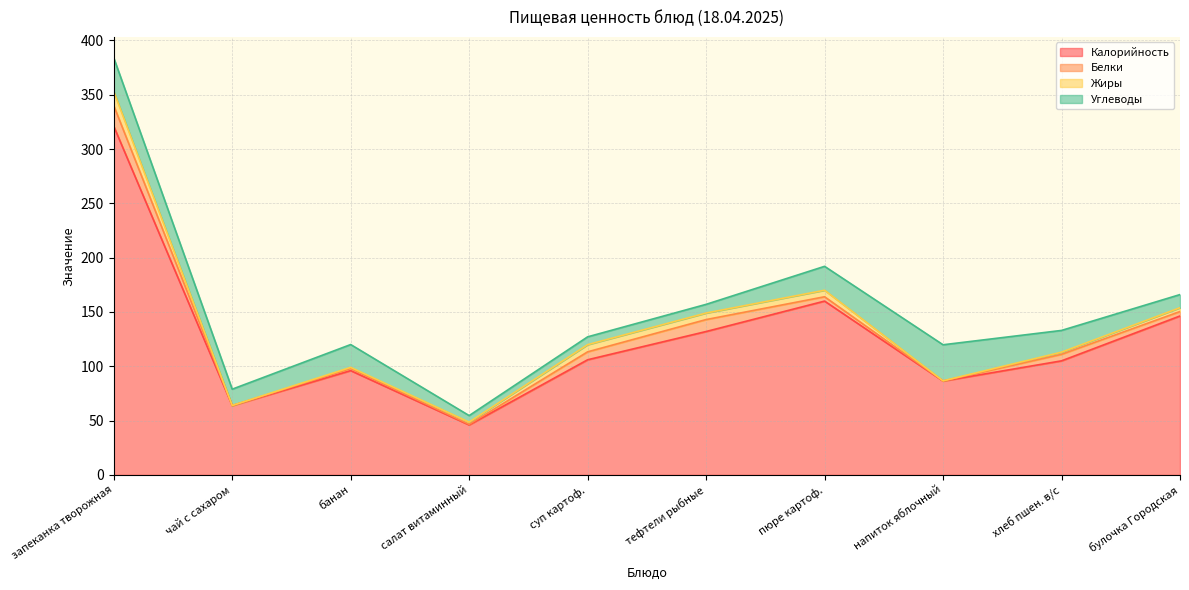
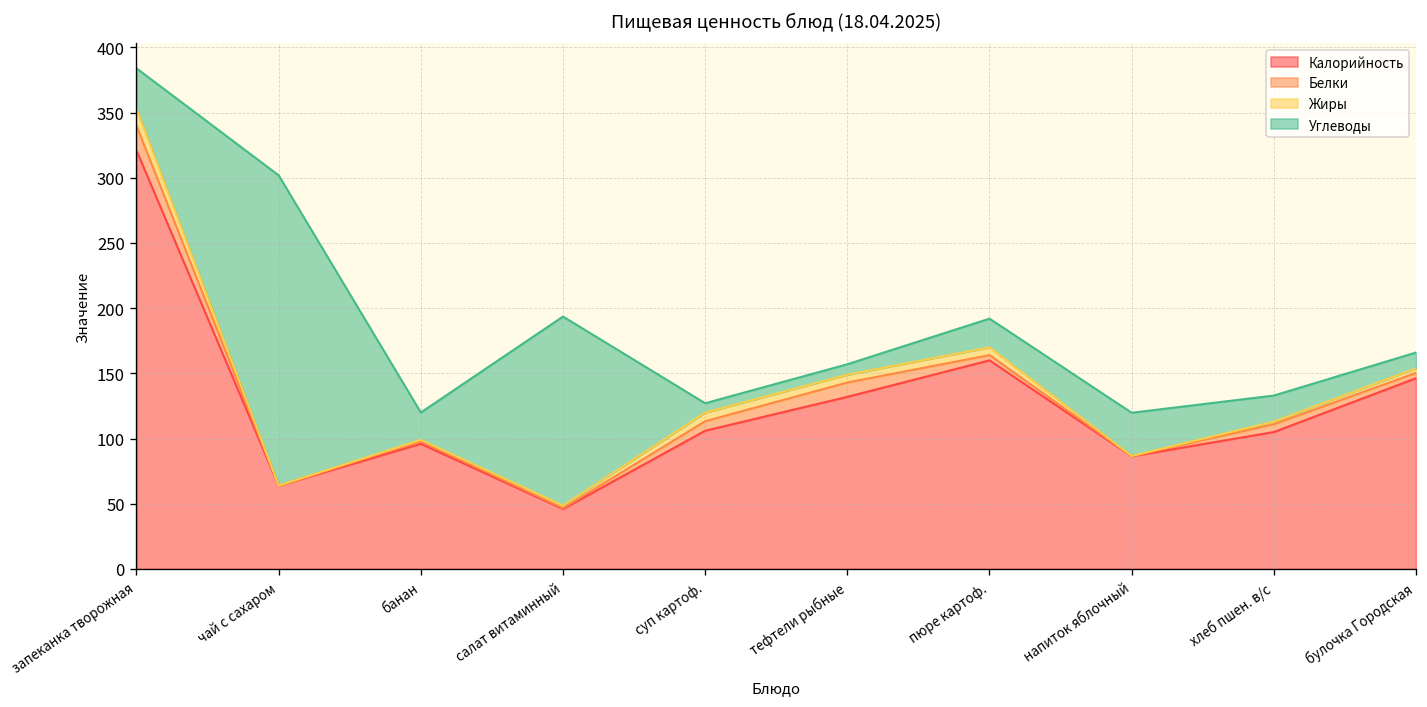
Углеводы, чай с сахаром: 15 -> 238
Углеводы, салат витаминный: 6 -> 145
